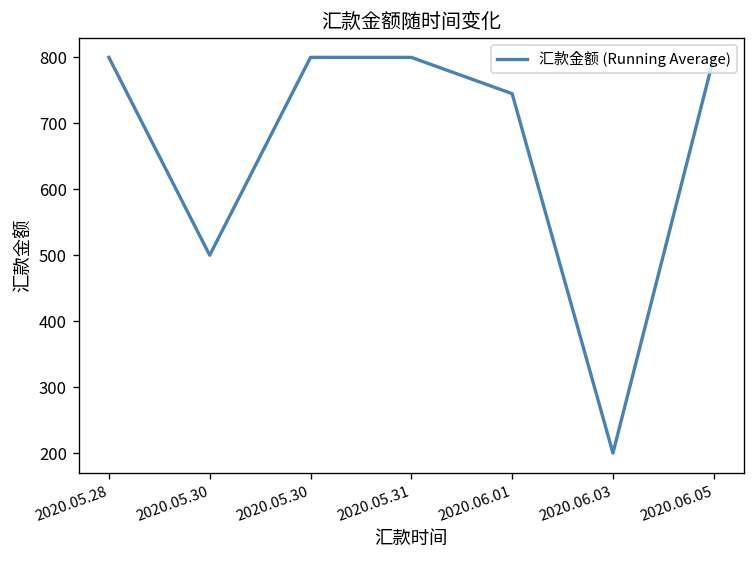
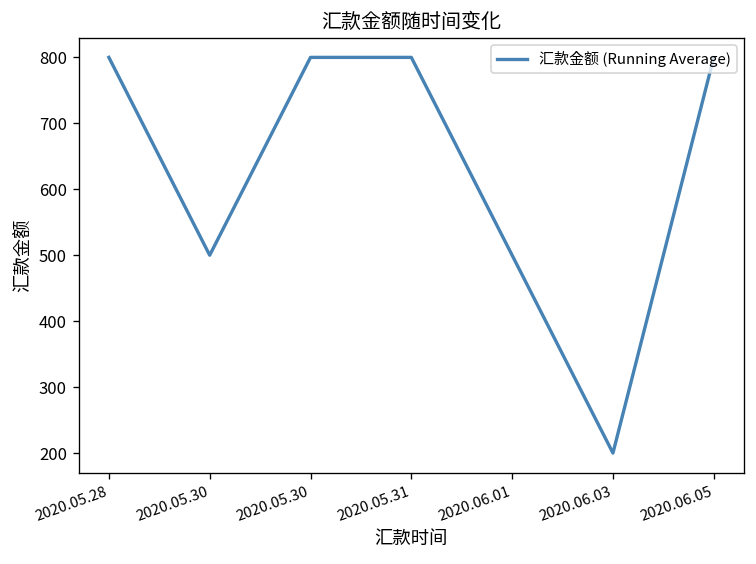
2020.06.01: 750 -> 500
